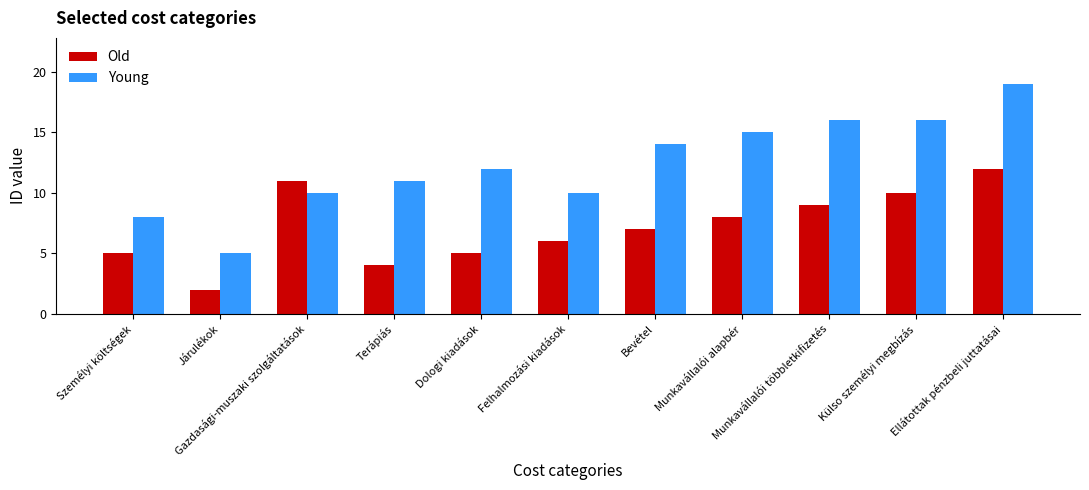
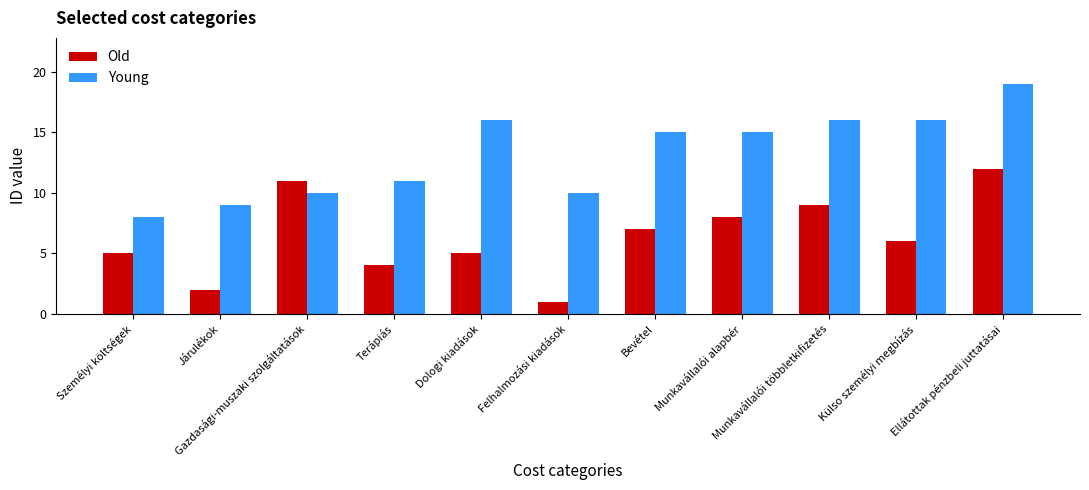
Young, Járulékok: 5 -> 9
Young, Dologi kiadások: 12 -> 16
Old, Felhalmozási kiadások: 6 -> 1
Young, Bevétel: 14 -> 15
Old, Külso személyi megbízás: 10 -> 6
